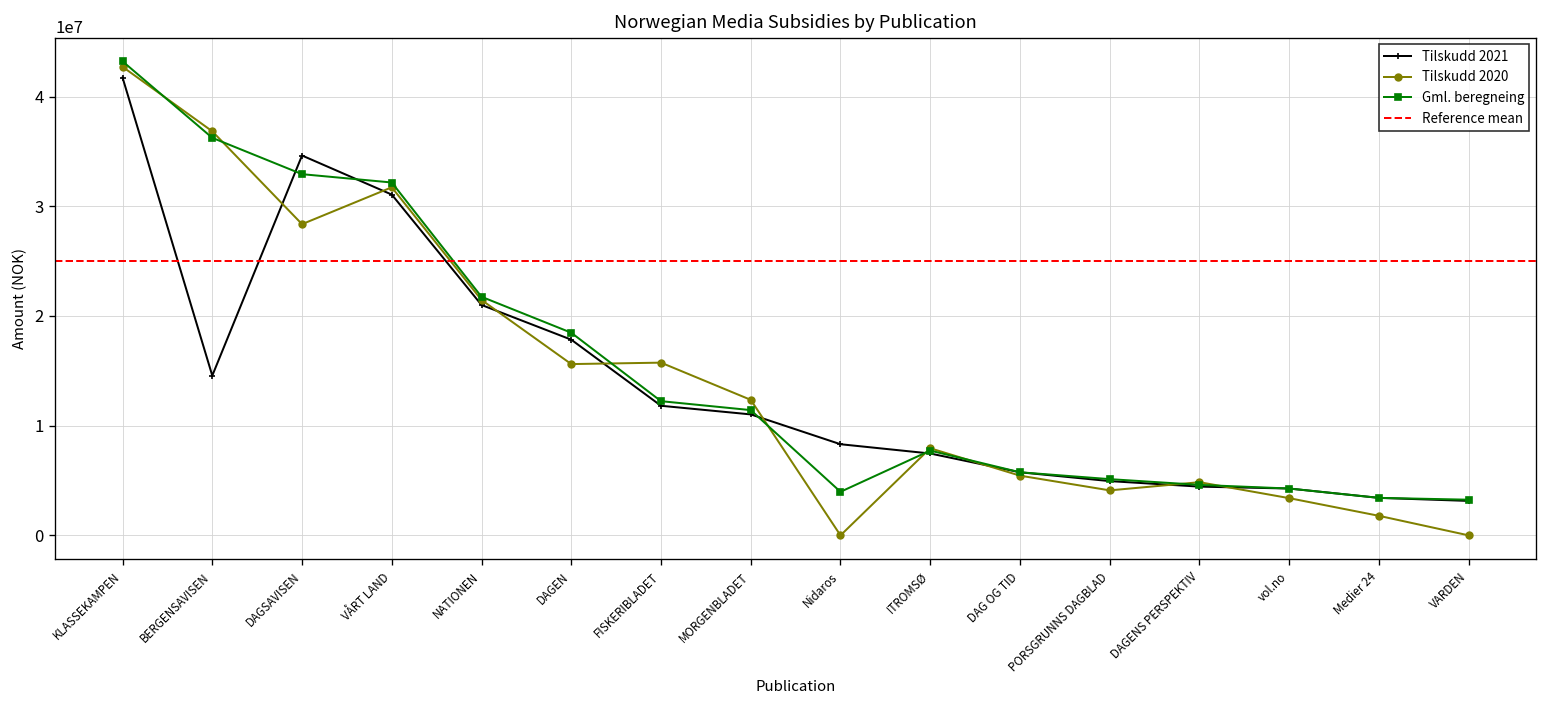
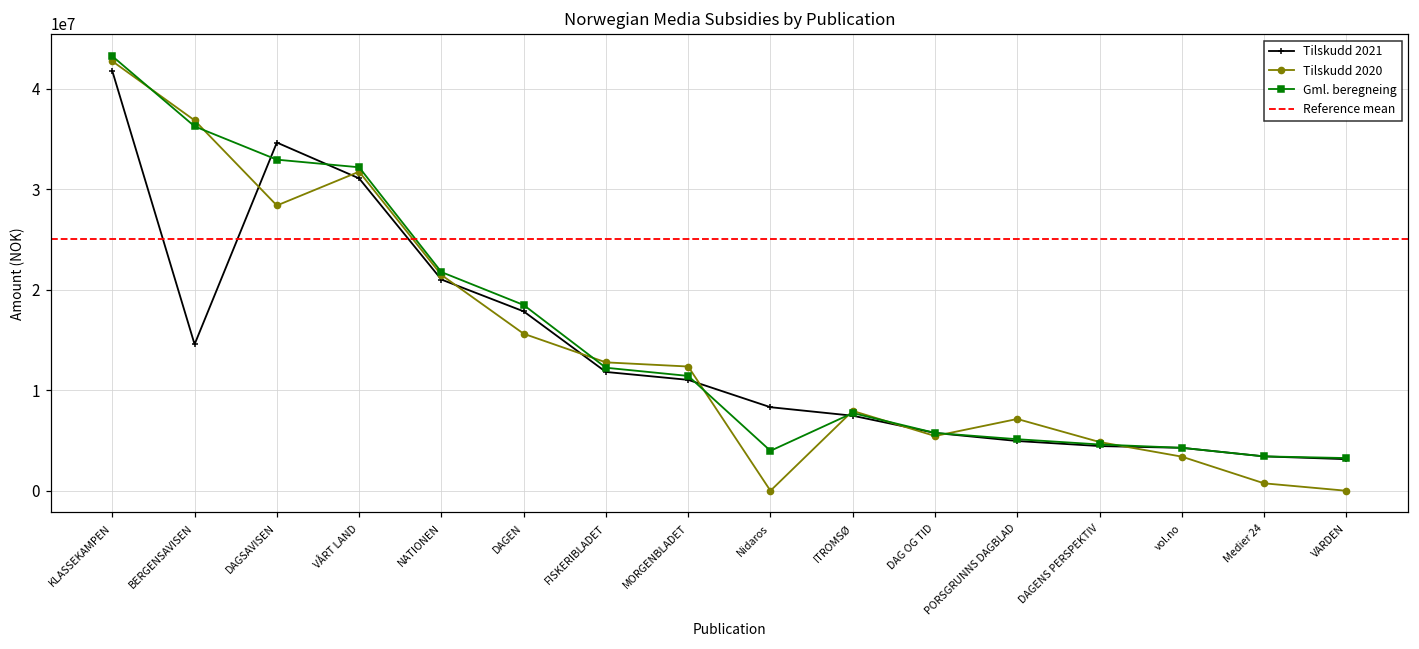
Tilskudd 2020, FISKERIBLADET: 16000000 -> 13000000
Tilskudd 2020, PORSGRUNNS DAGBLAD: 4000000 -> 7000000
Tilskudd 2020, Medier 24: 2000000 -> 1000000
